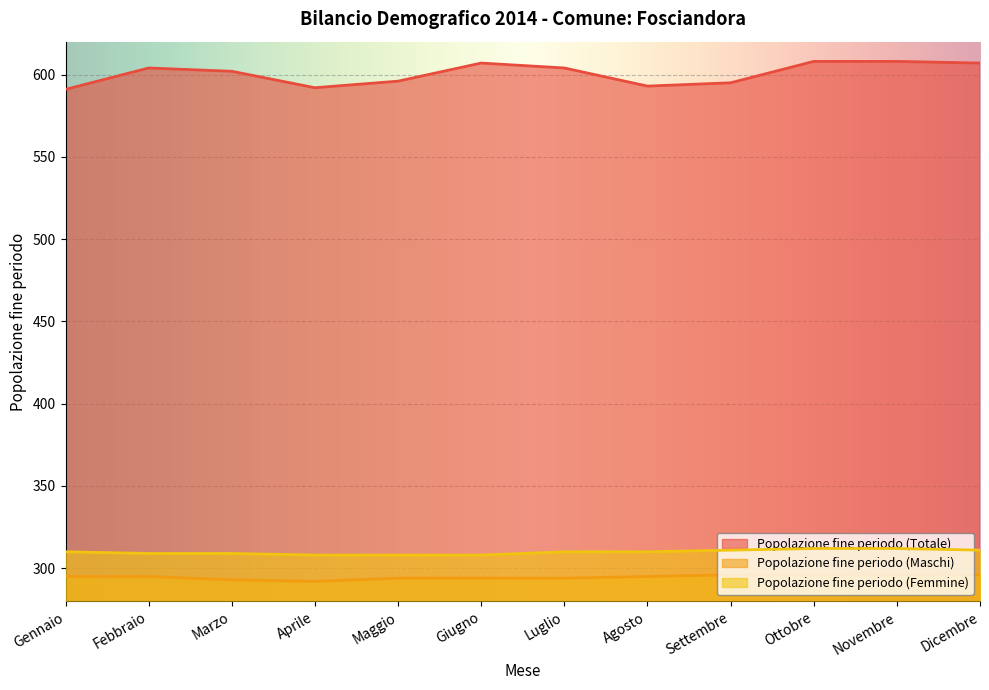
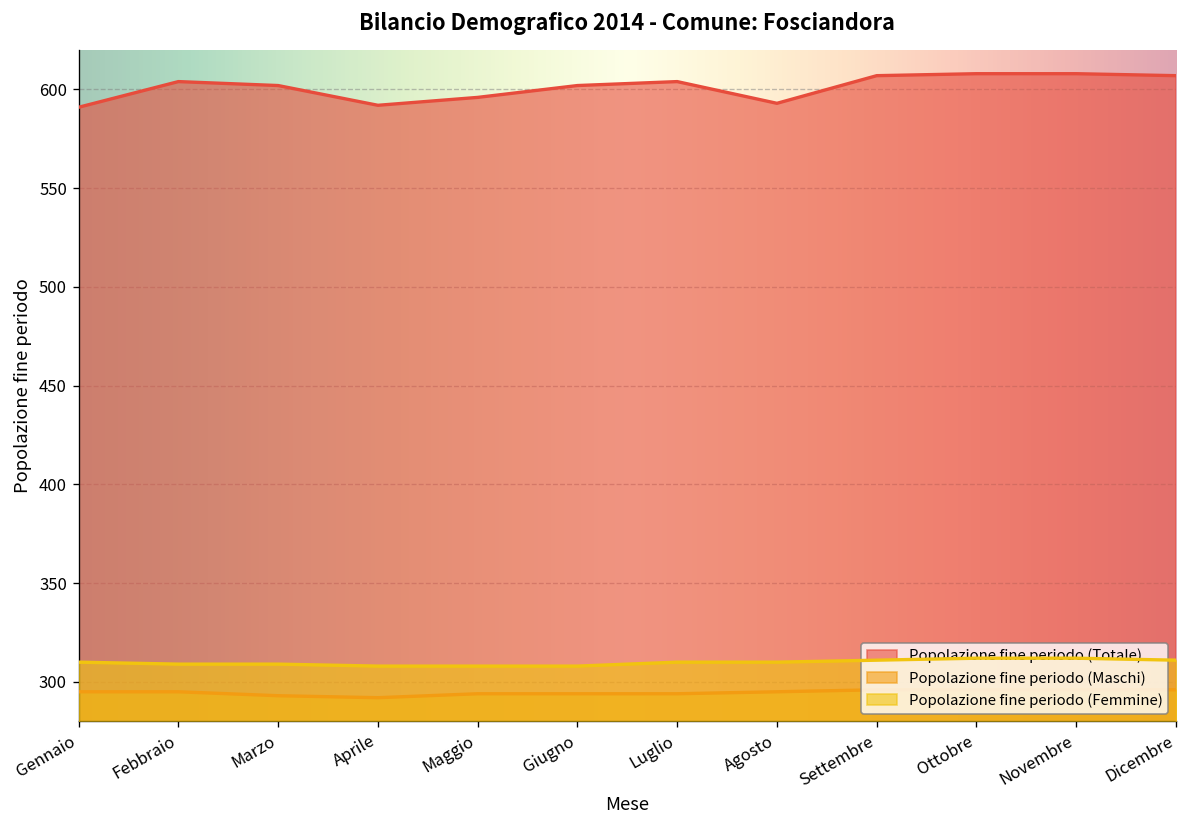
Popolazione fine periodo (Totale), Giugno: 607 -> 602
Popolazione fine periodo (Totale), Settembre: 595 -> 607
